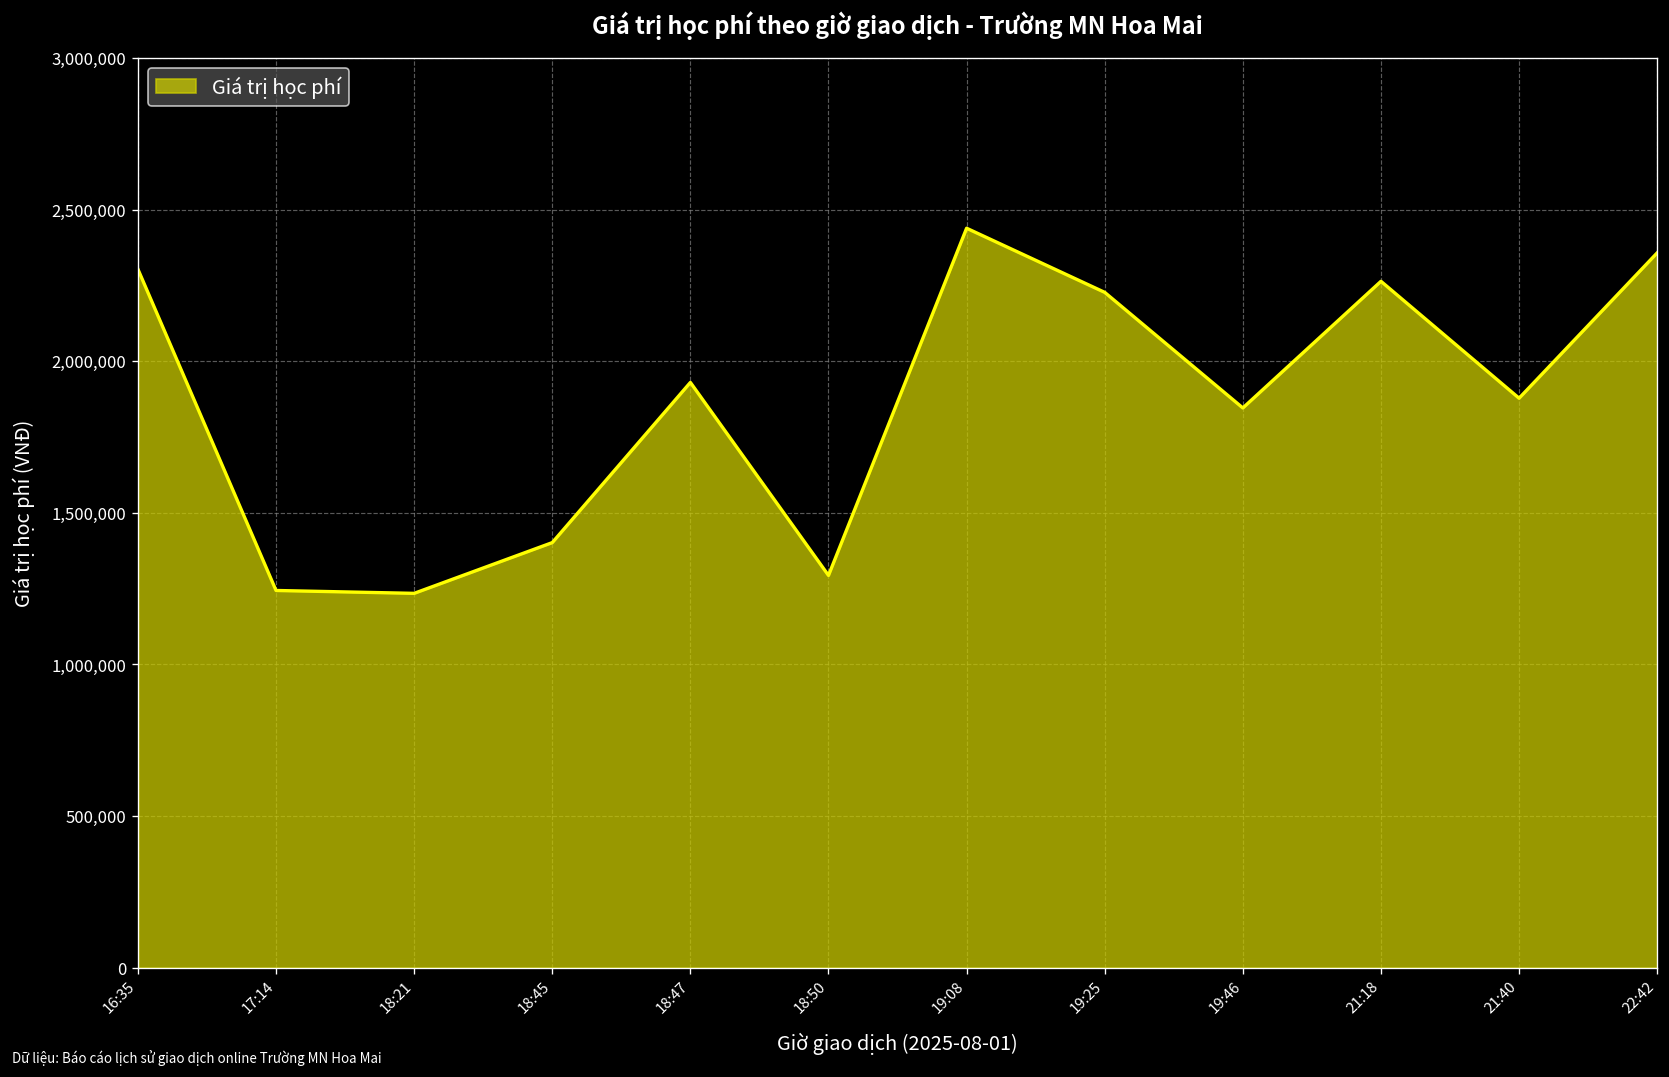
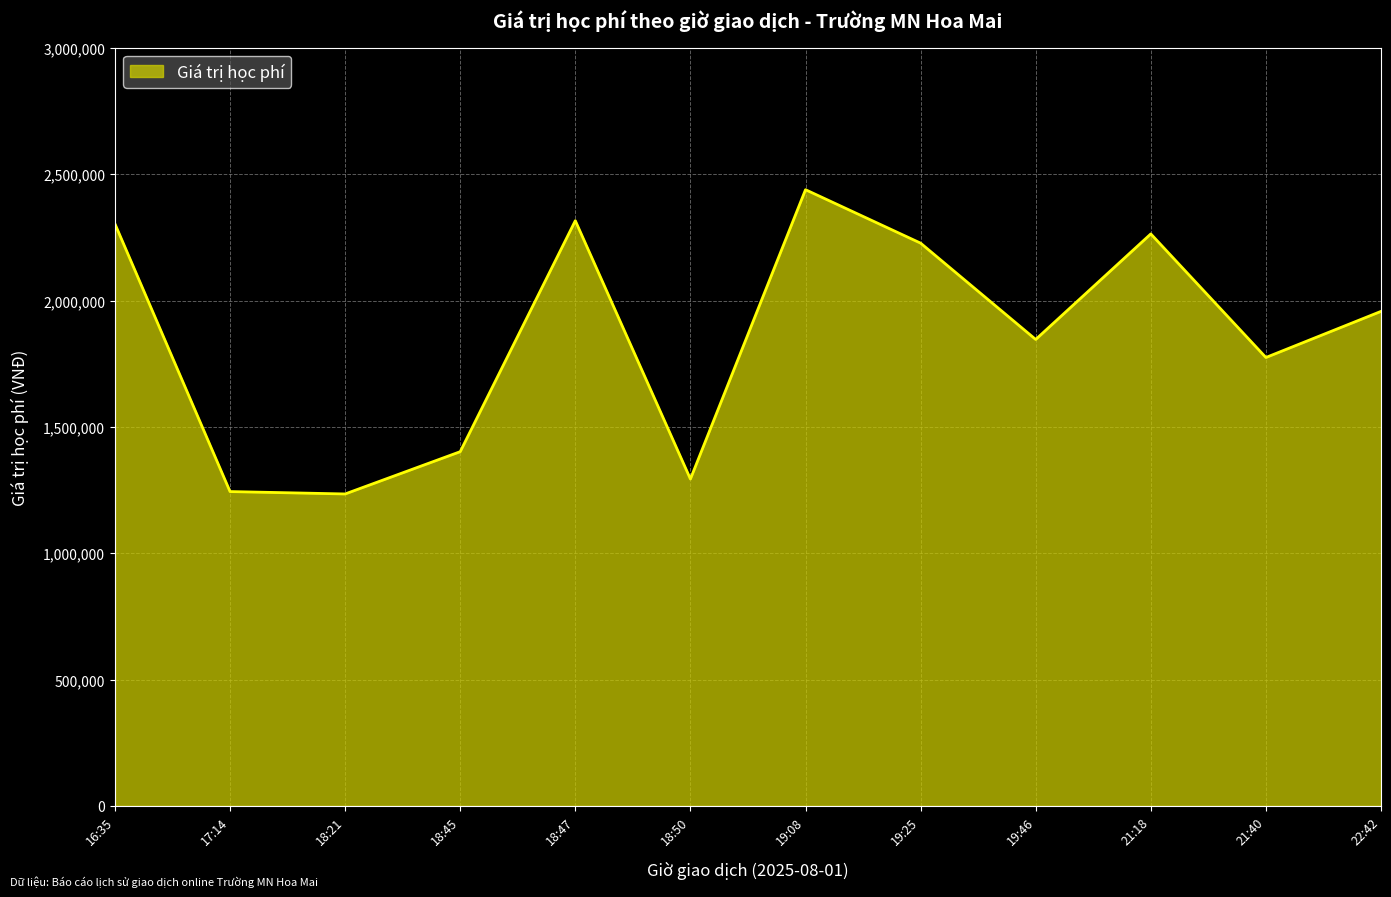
18:47: 1,930,000 -> 2,320,000
21:40: 1,880,000 -> 1,770,000
22:42: 2,360,000 -> 1,960,000
